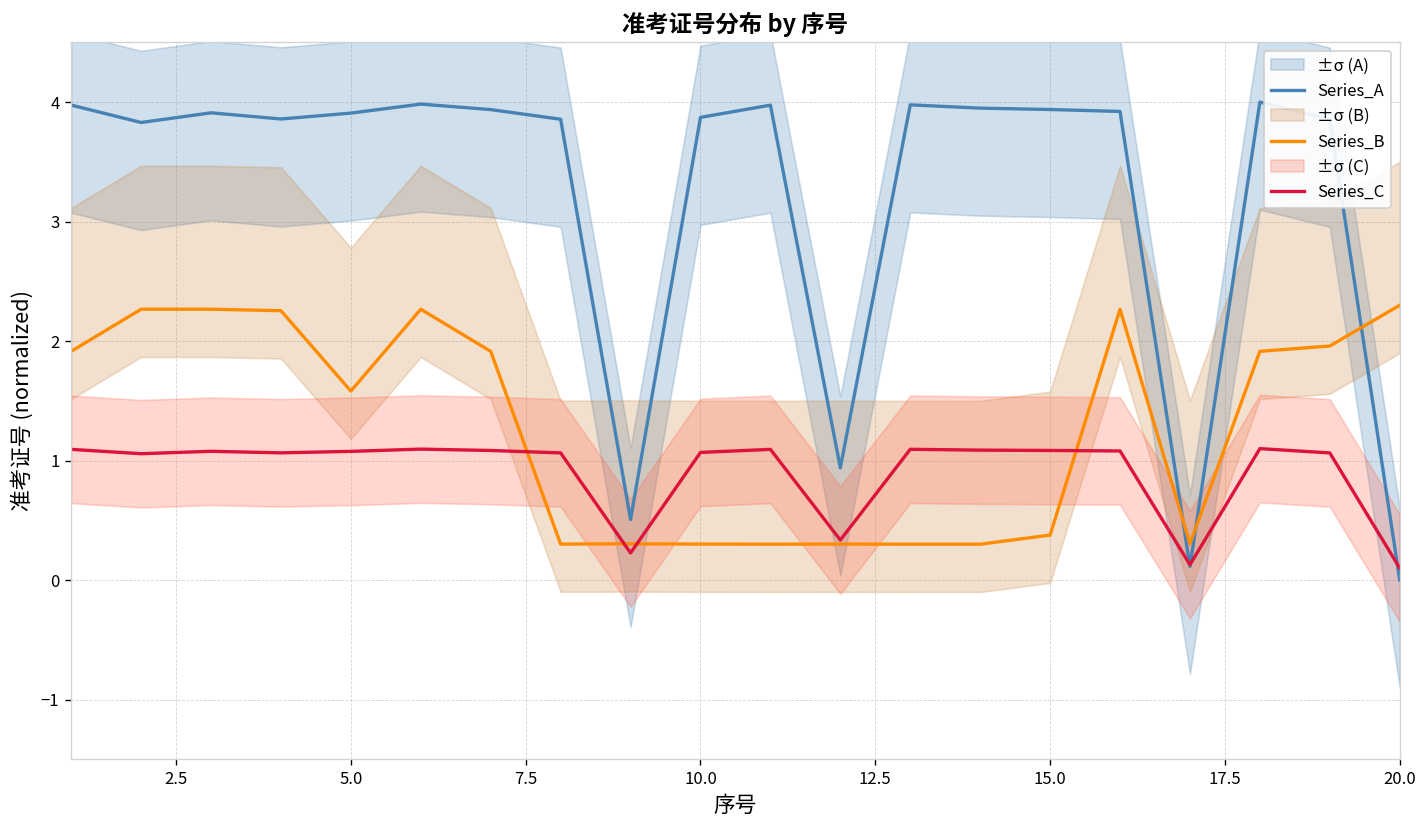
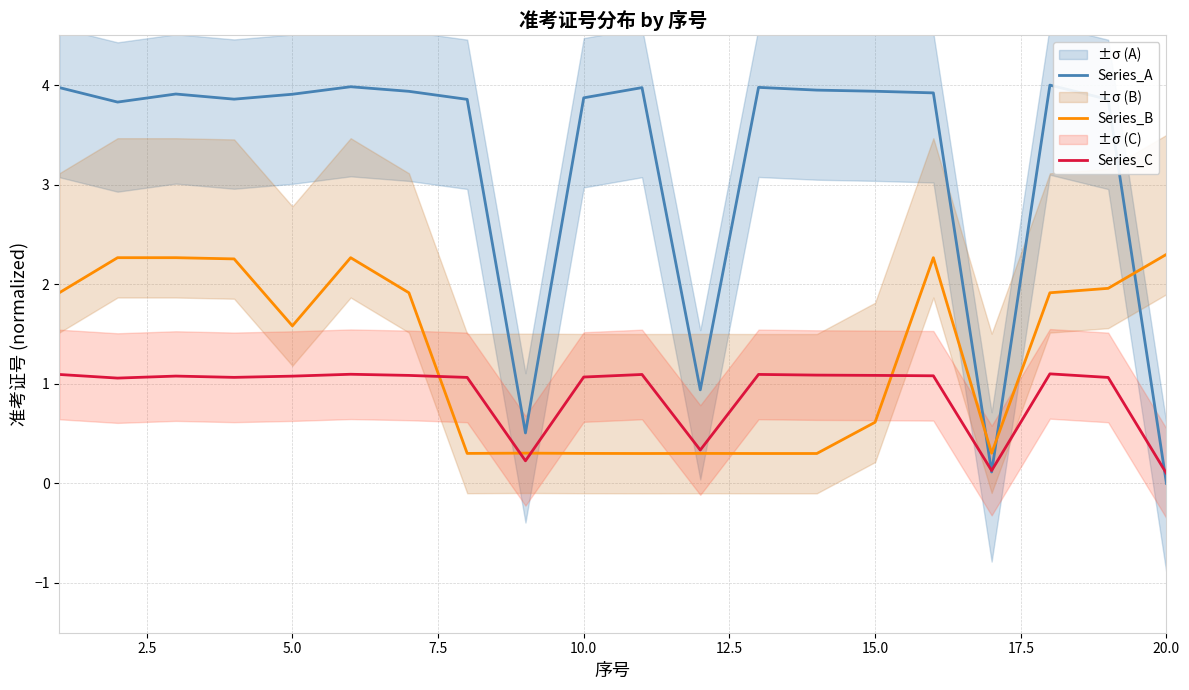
Series_B, 15.0: 0.4 -> 0.6
